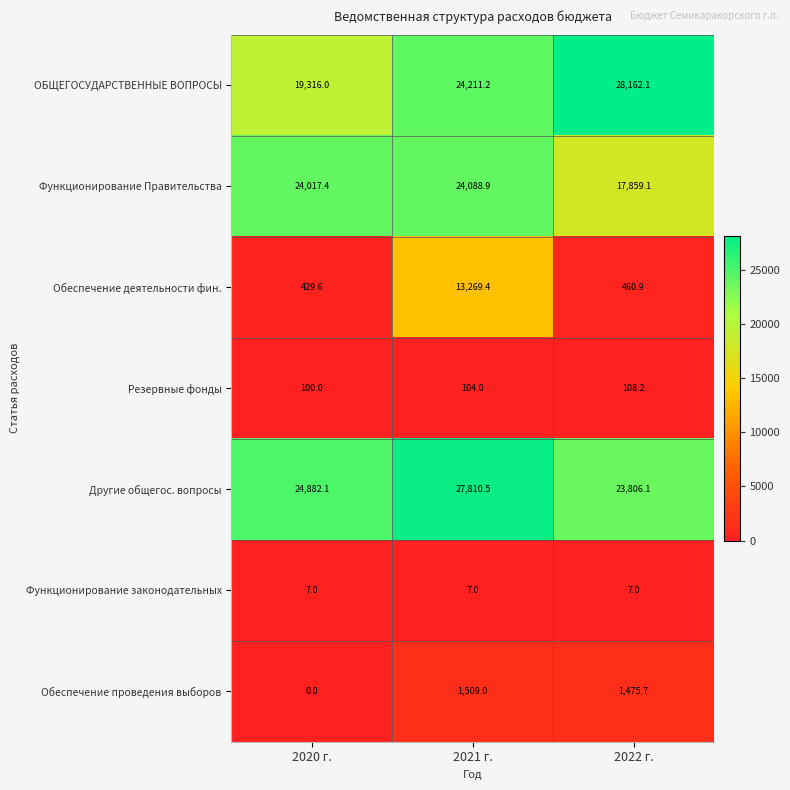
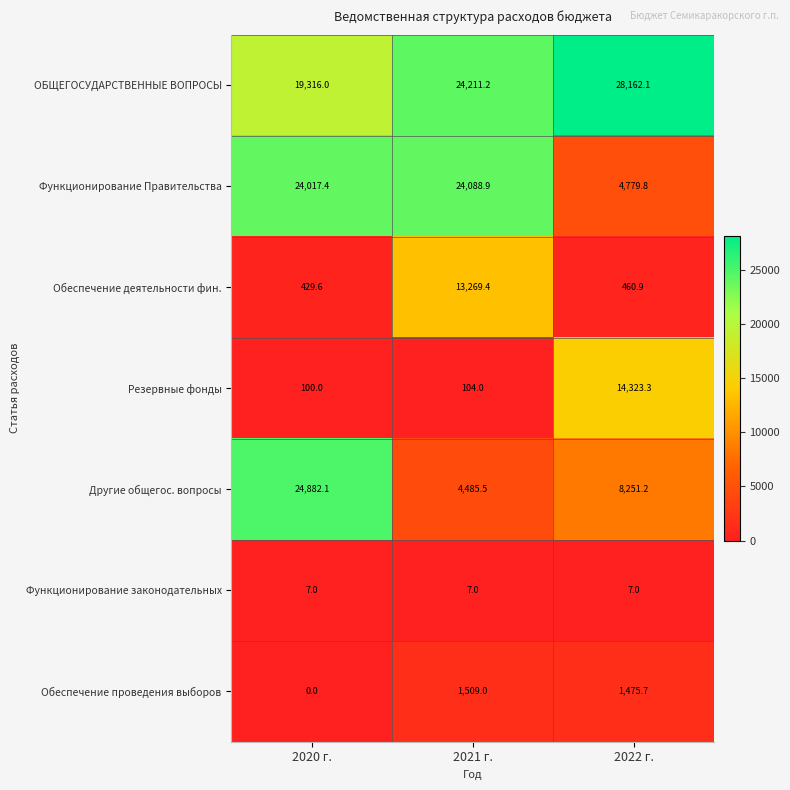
Функционирование Правительства, 2022 г.: 17,859.1 -> 4,779.8
Резервные фонды, 2022 г.: 108.2 -> 14,323.3
Другие общегос. вопросы, 2021 г.: 27,810.5 -> 4,485.5
Другие общегос. вопросы, 2022 г.: 23,806.1 -> 8,251.2
